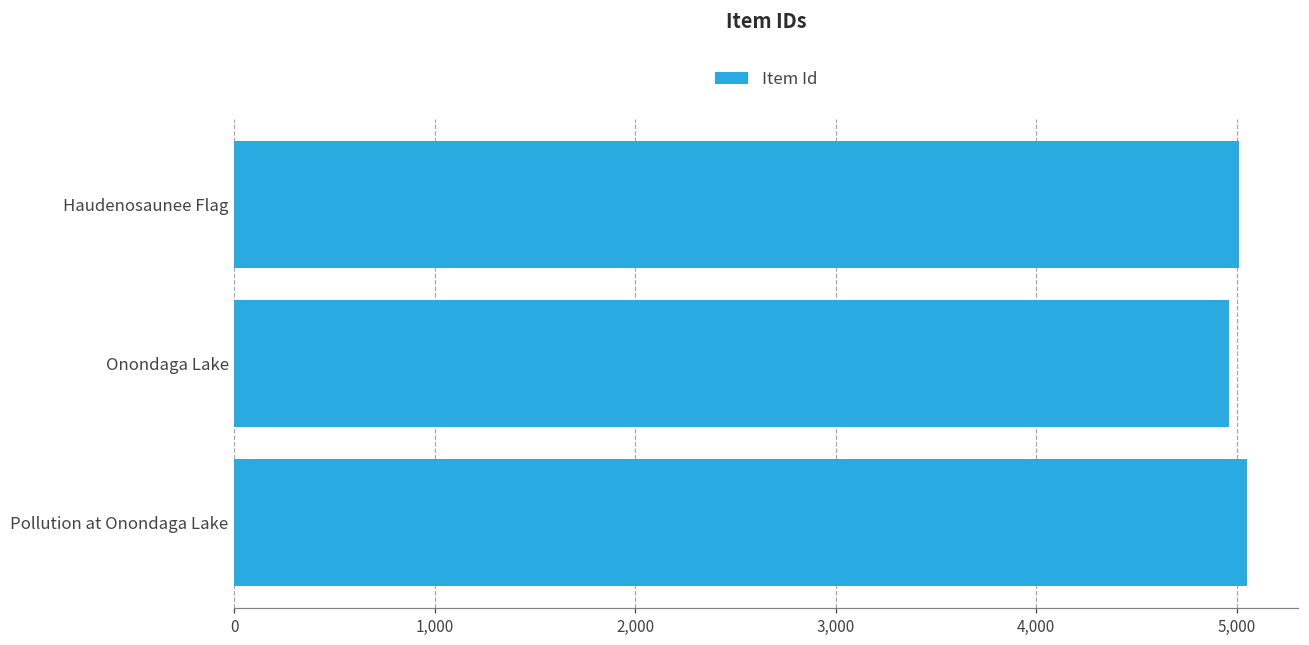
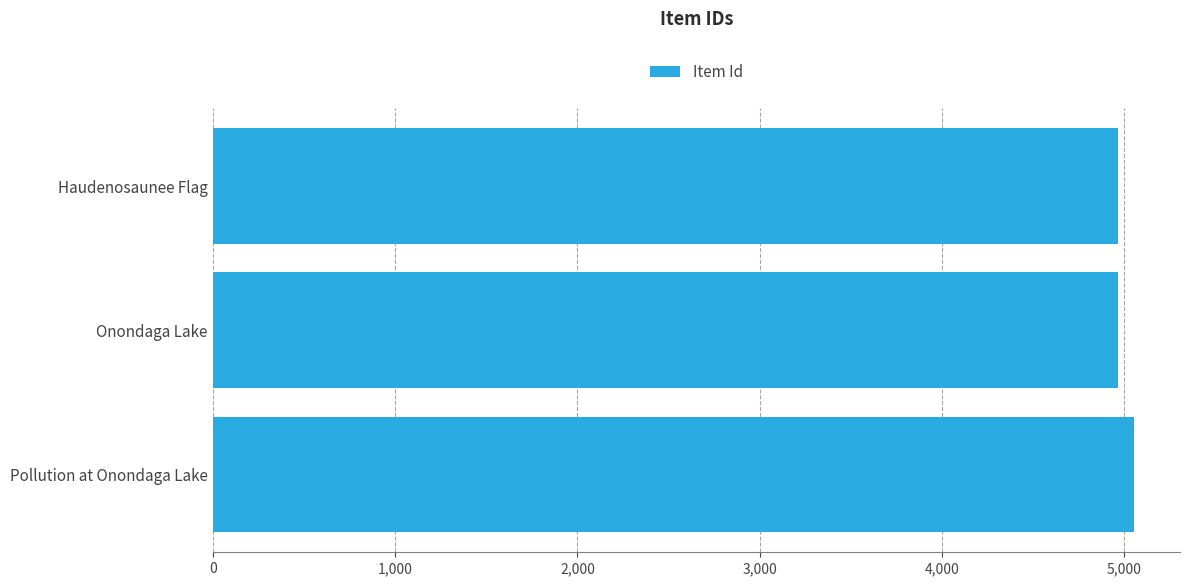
Haudenosaunee Flag: 5,010 -> 4,960
